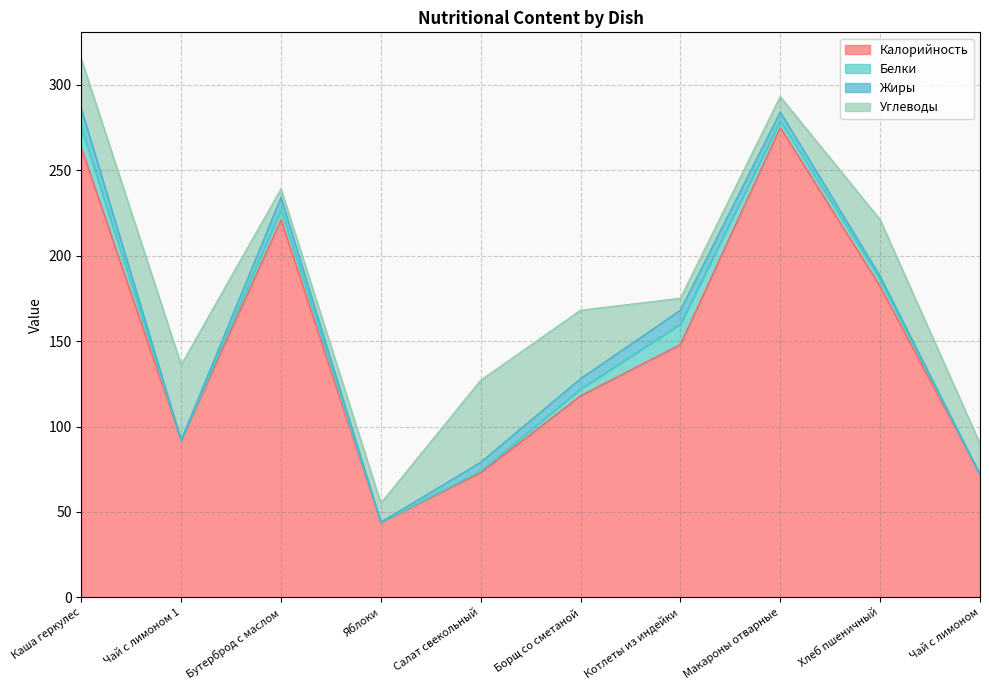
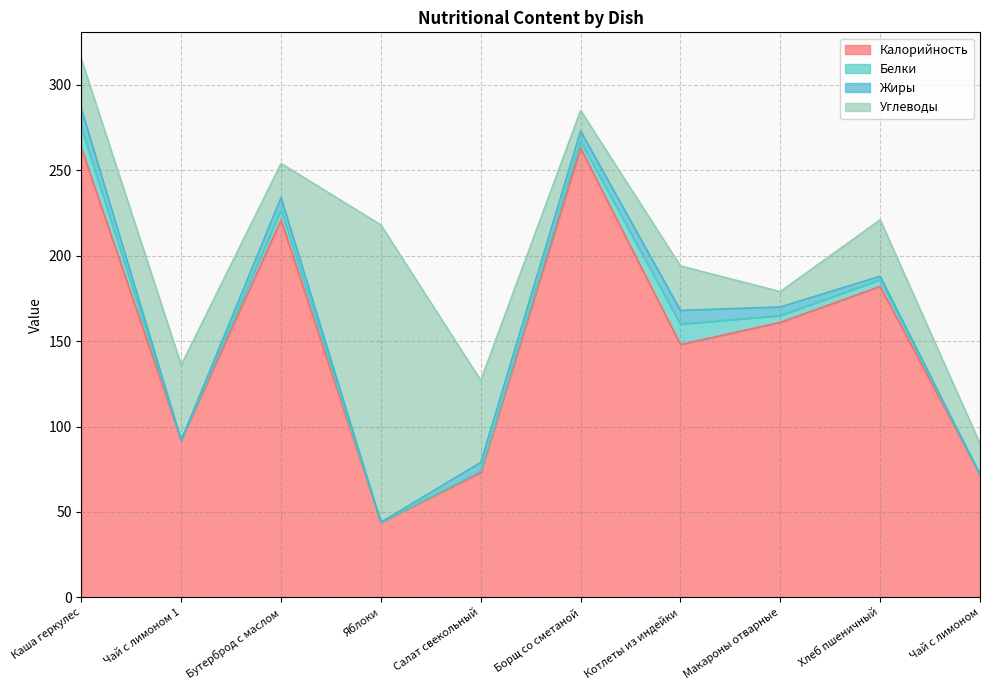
Углеводы, Бутерброд с маслом: 5 -> 20
Углеводы, Яблоки: 11 -> 174
Калорийность, Борщ со сметаной: 118 -> 263
Углеводы, Борщ со сметаной: 40 -> 12
Углеводы, Котлеты из индейки: 7 -> 26
Калорийность, Макароны отварные: 275 -> 161
